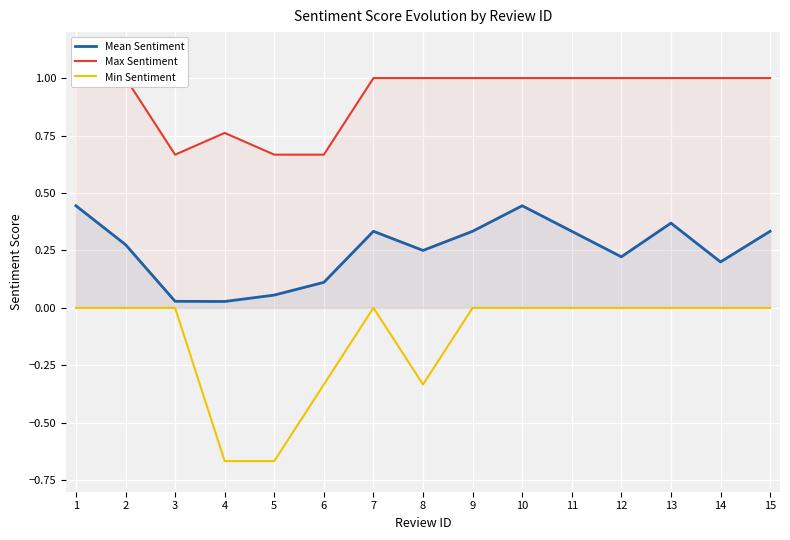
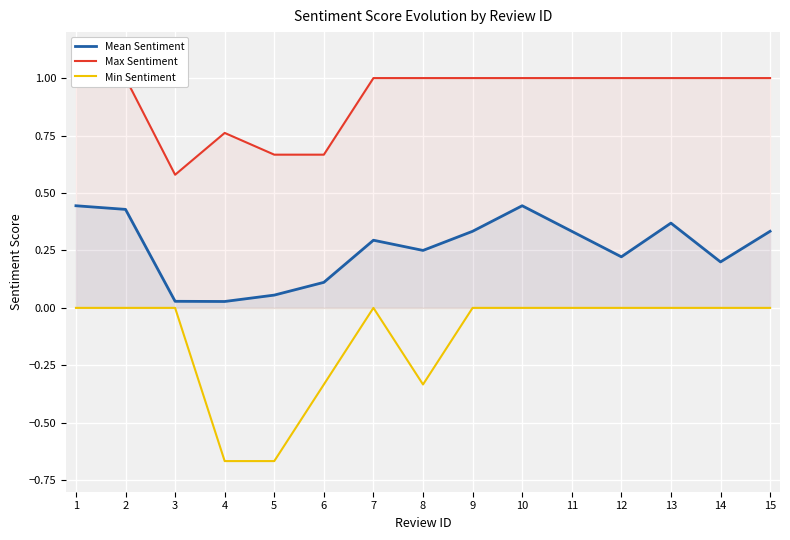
Mean Sentiment, 2: 0.28 -> 0.43
Max Sentiment, 3: 0.67 -> 0.58
Mean Sentiment, 7: 0.33 -> 0.29
